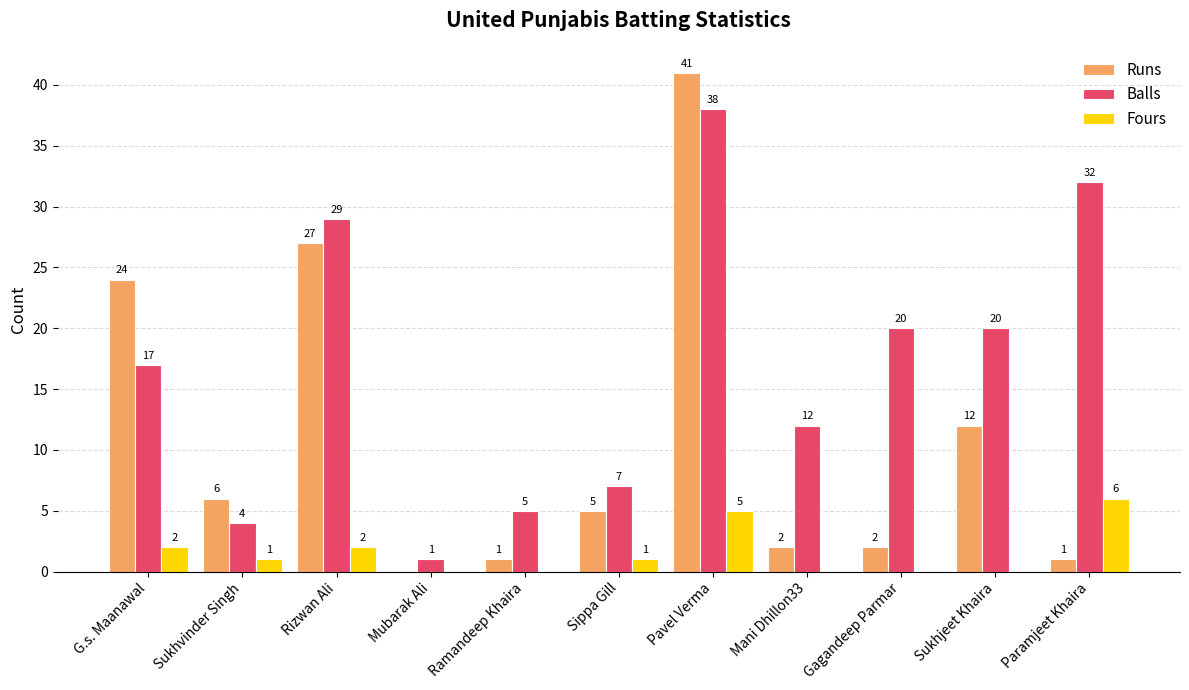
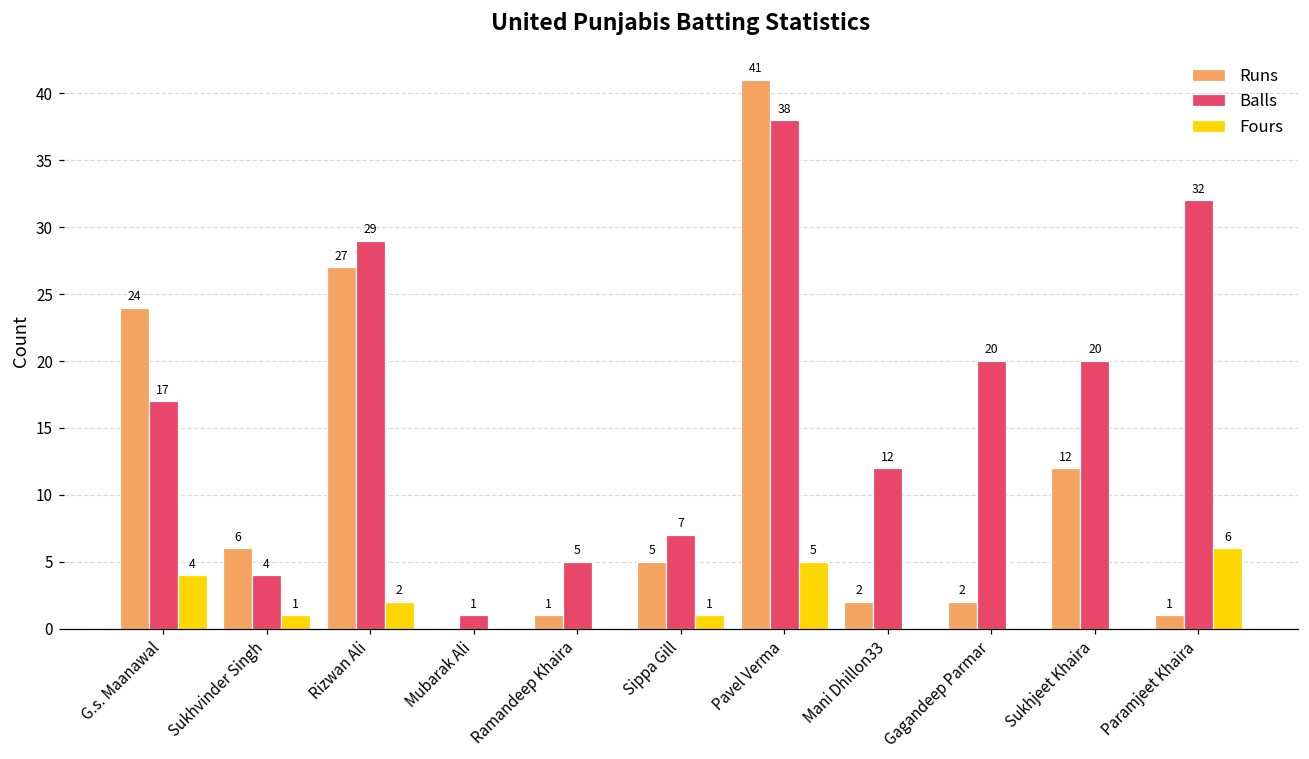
Fours, G.s. Maanawal: 2 -> 4
